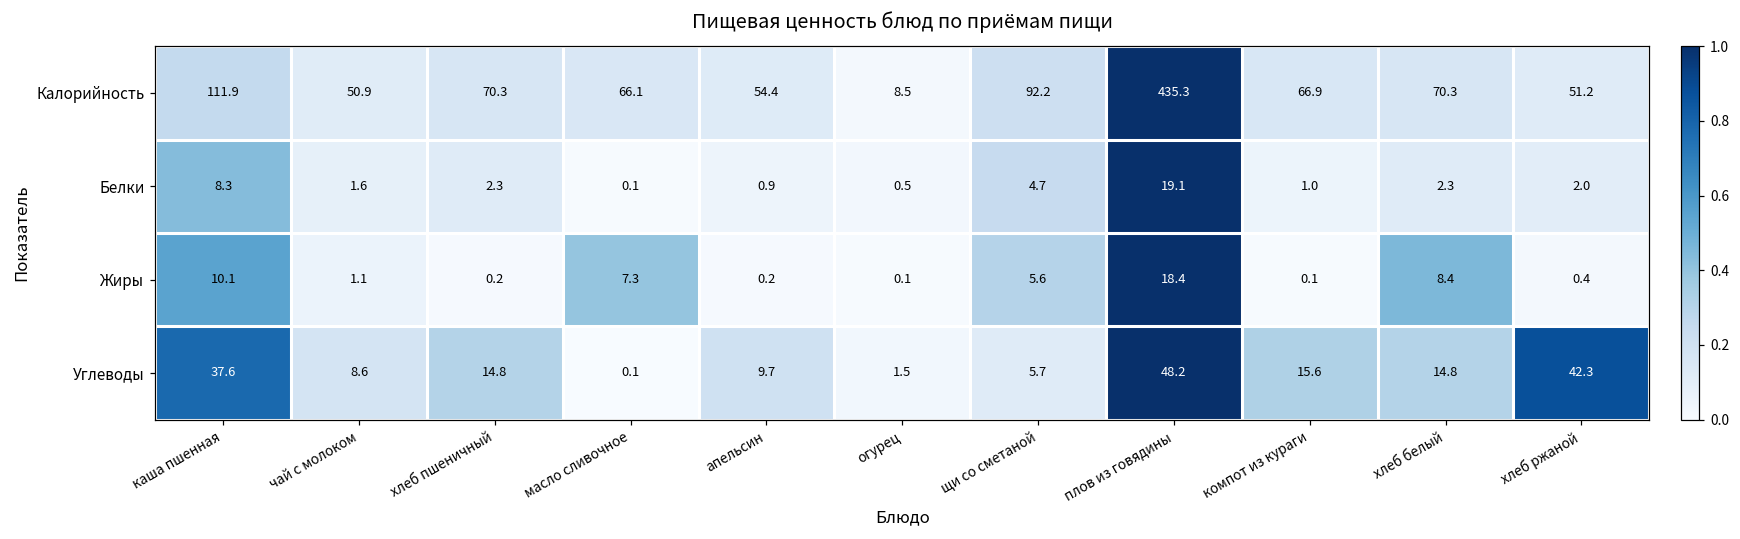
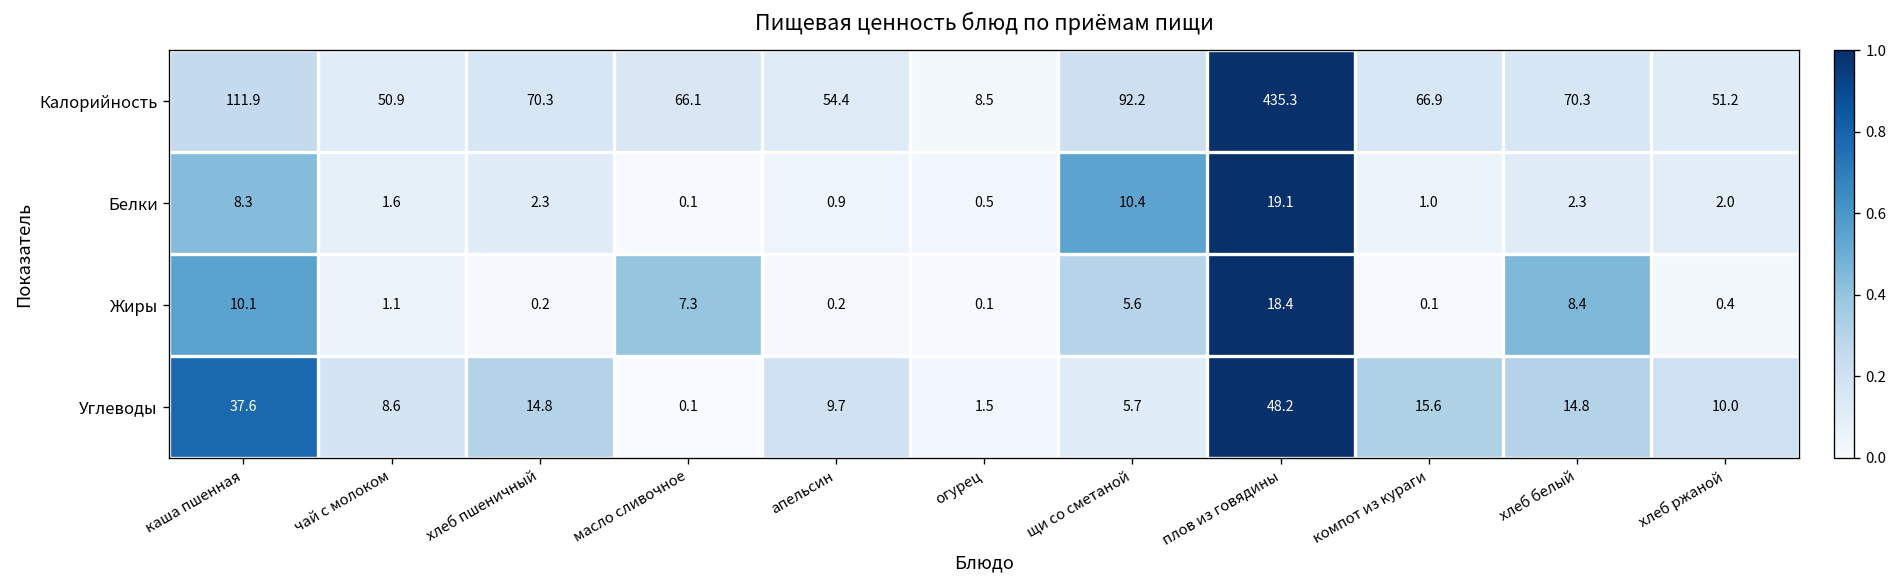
Белки, щи со сметаной: 4.7 -> 10.4
Углеводы, хлеб ржаной: 42.3 -> 10.0
